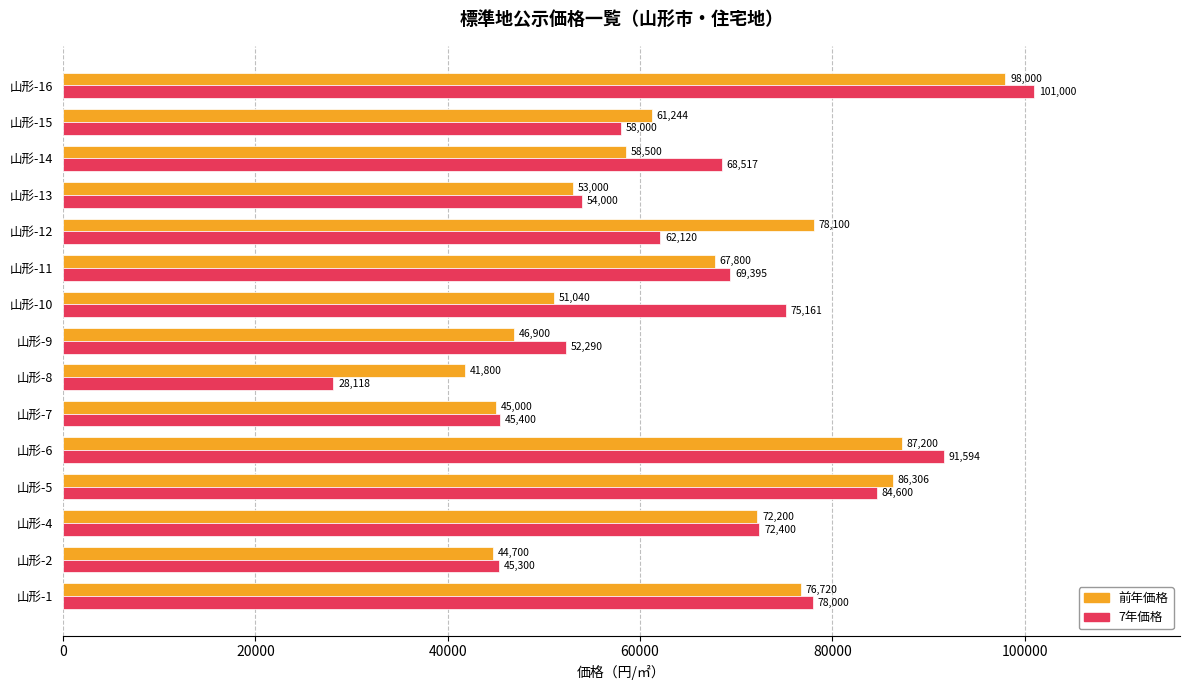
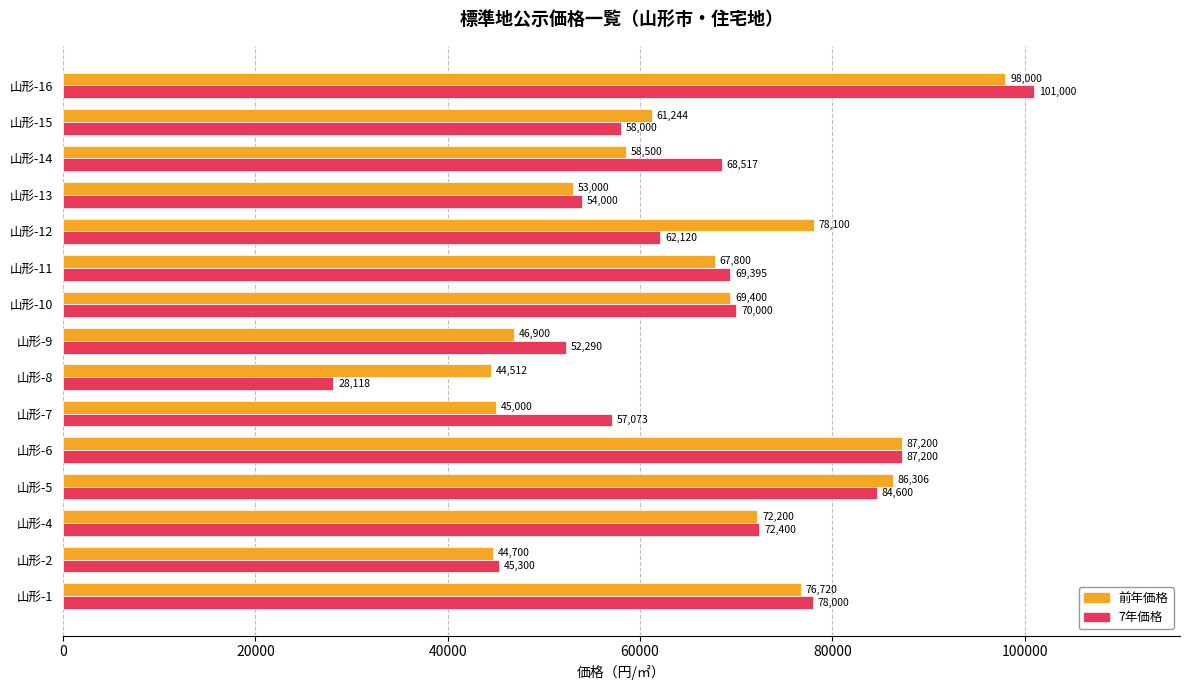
前年価格, 山形-10: 51,040 -> 69,400
7年価格, 山形-10: 75,161 -> 70,000
前年価格, 山形-8: 41,800 -> 44,512
7年価格, 山形-7: 45,400 -> 57,073
7年価格, 山形-6: 91,594 -> 87,200
